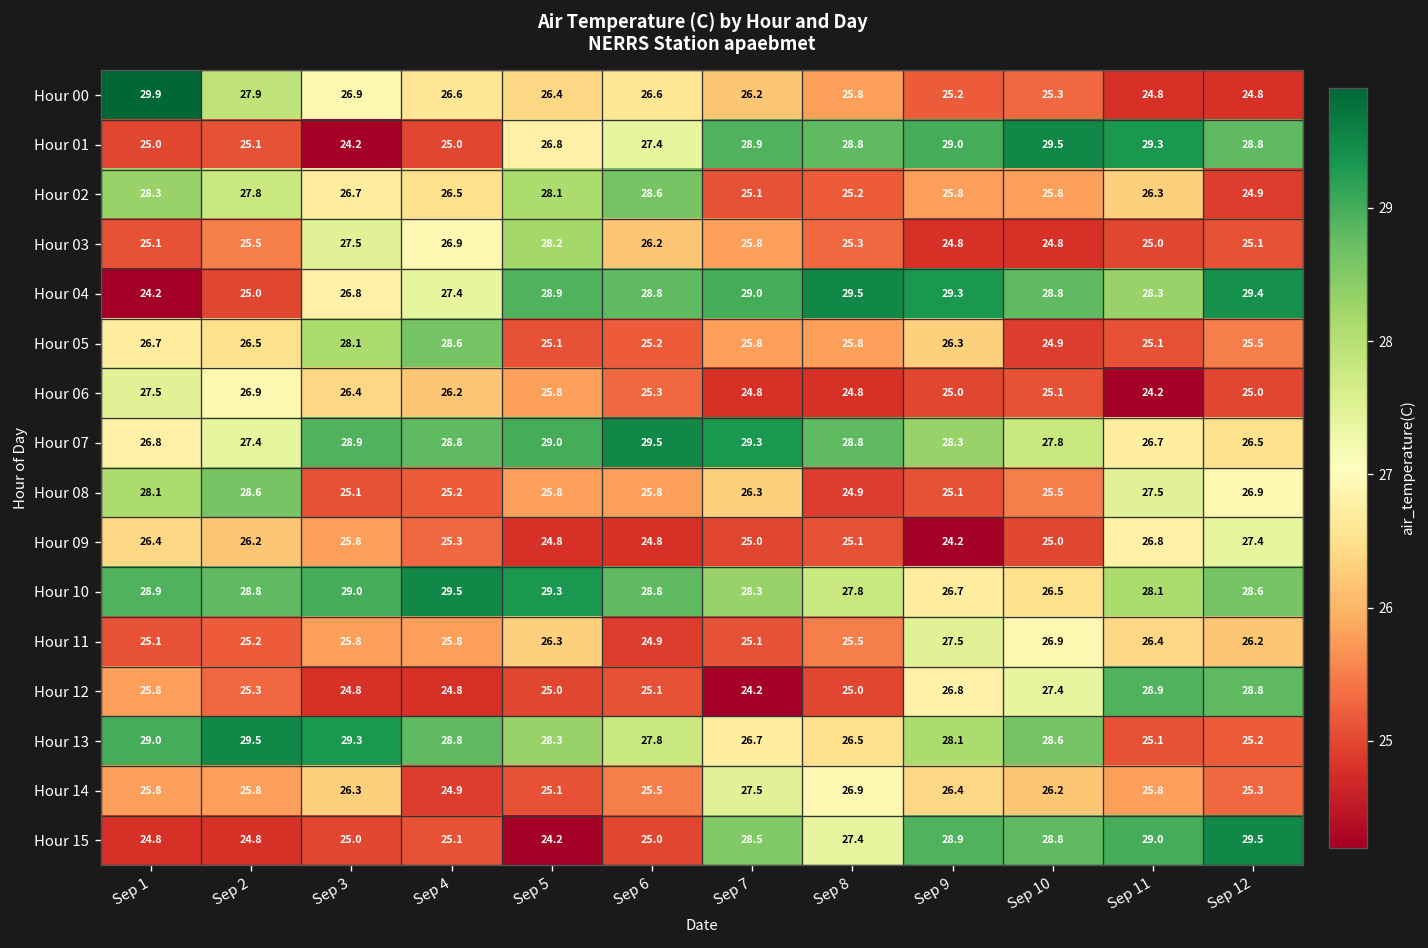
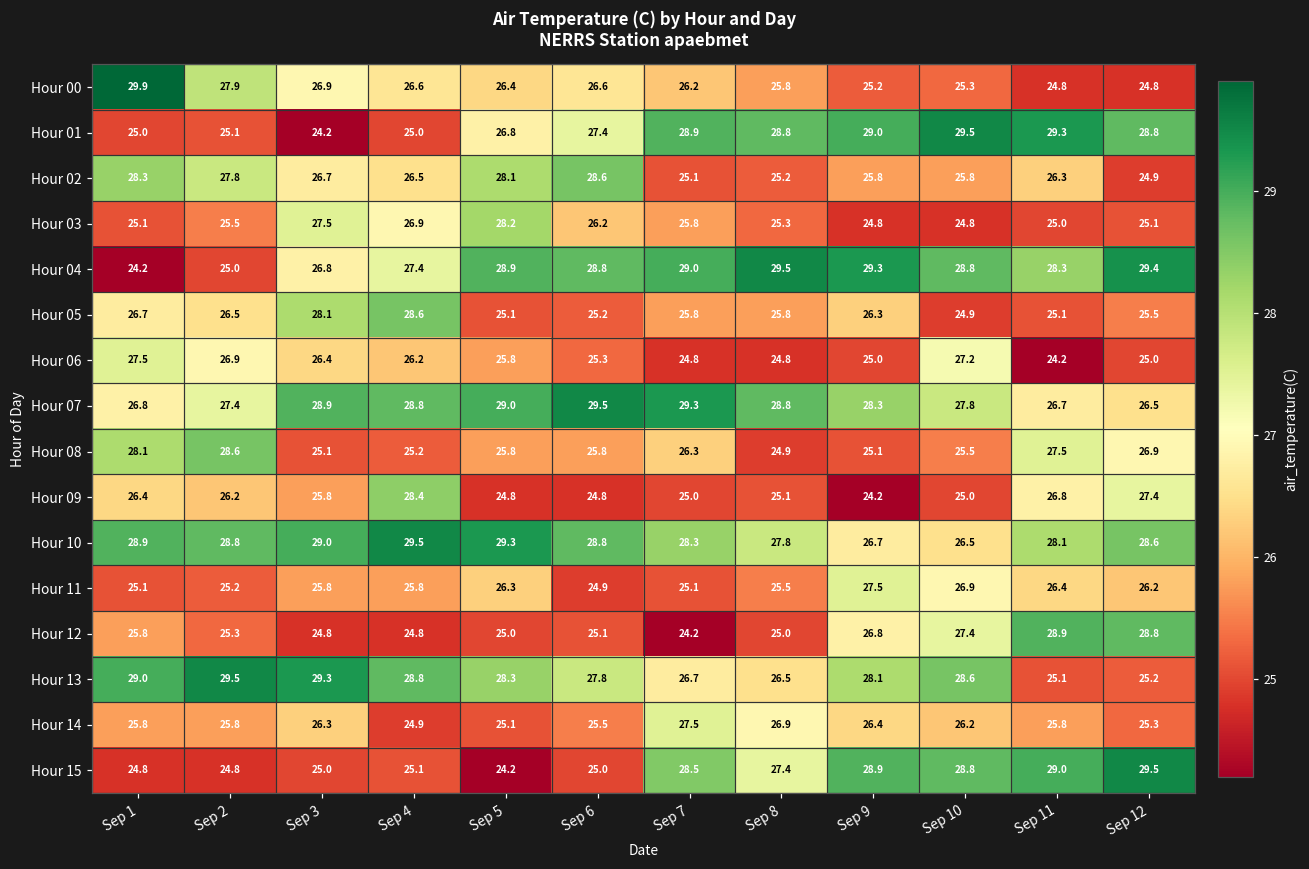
Hour 06, Sep 10: 25.1 -> 27.2
Hour 09, Sep 4: 25.3 -> 28.4
